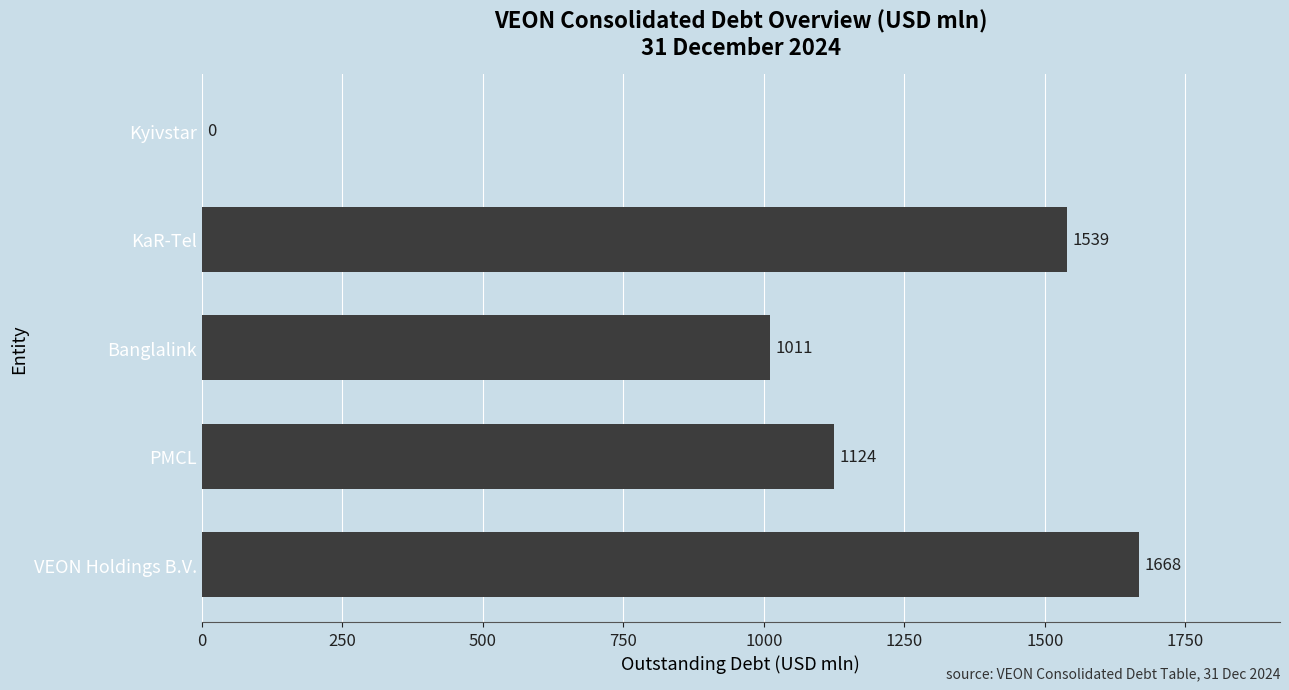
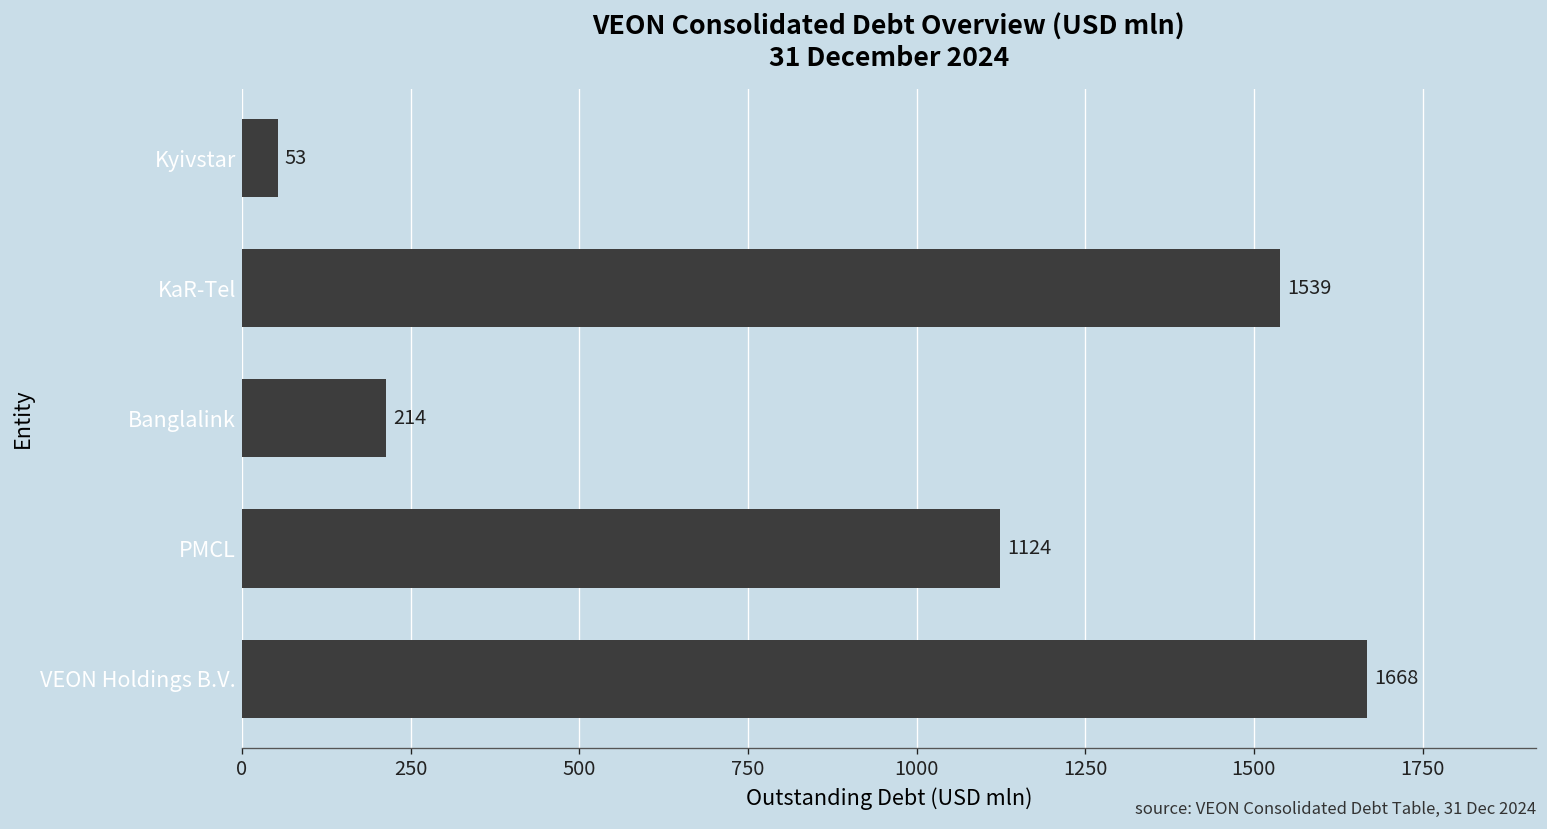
Kyivstar: 0 -> 53
Banglalink: 1011 -> 214
